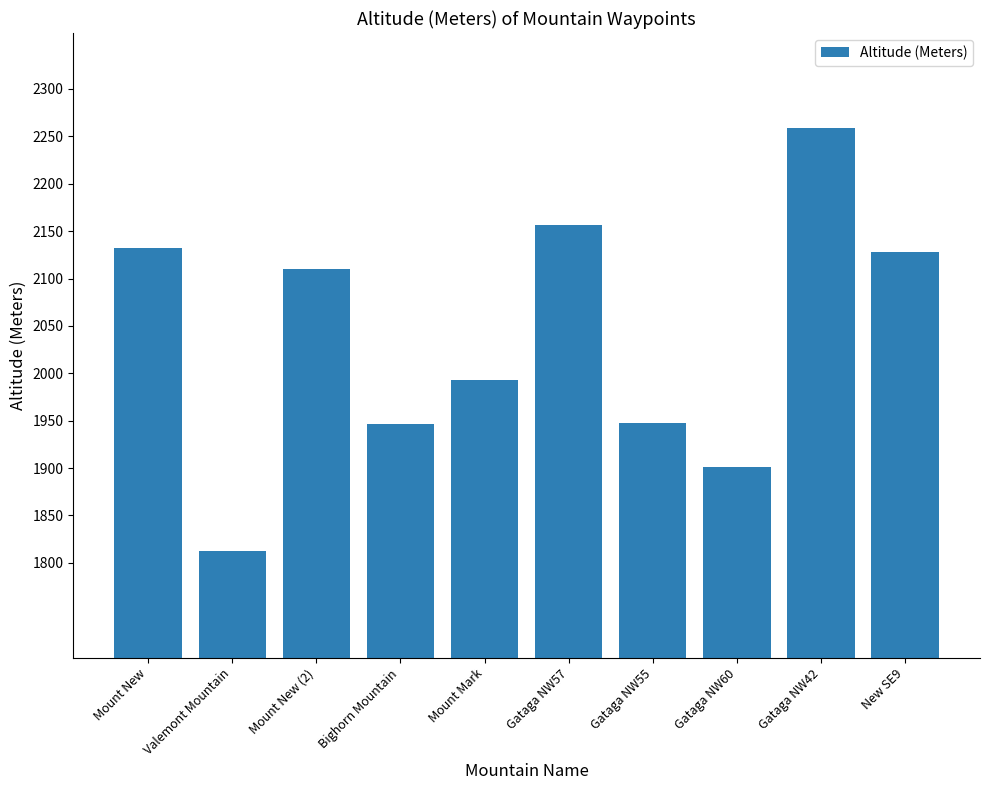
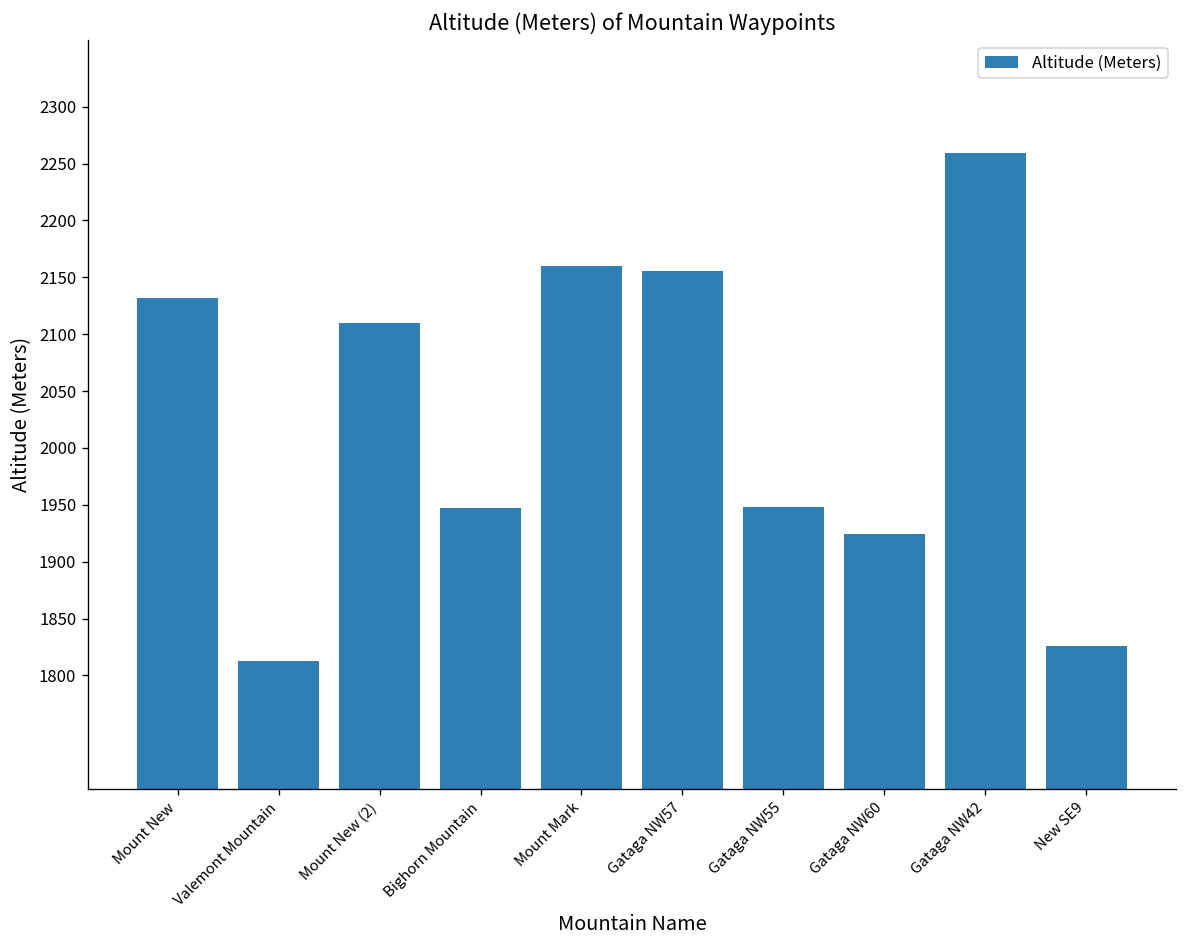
Mount Mark: 1990 -> 2160
Gataga NW60: 1900 -> 1920
New SE9: 2130 -> 1830
